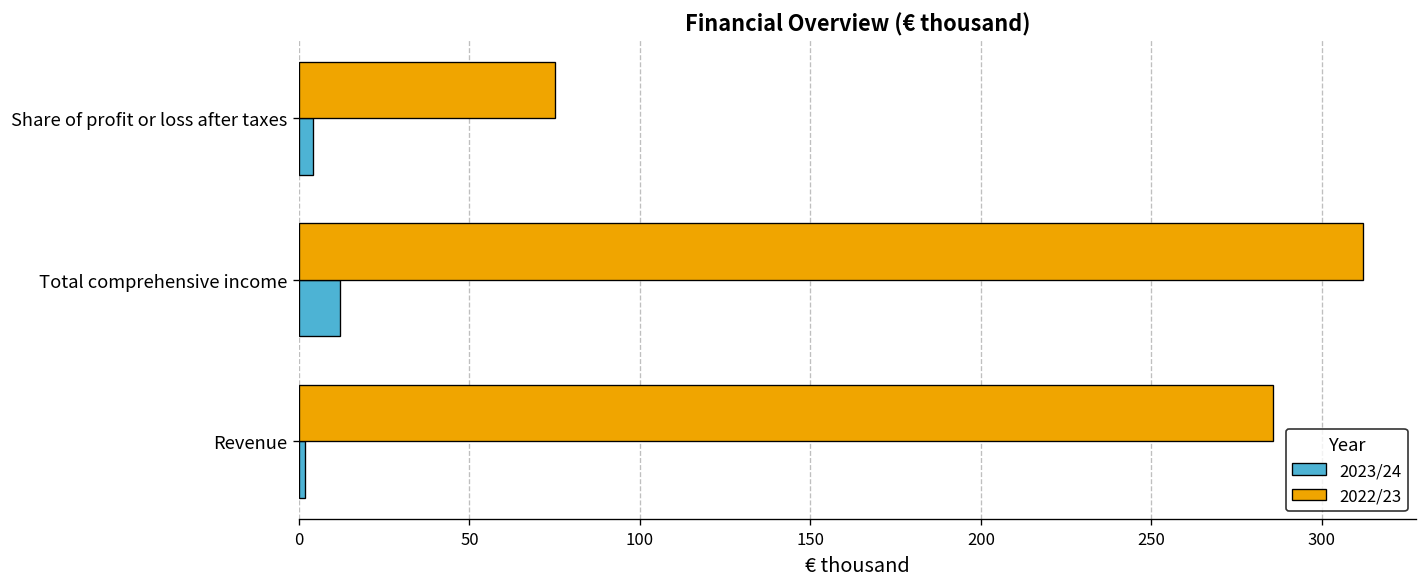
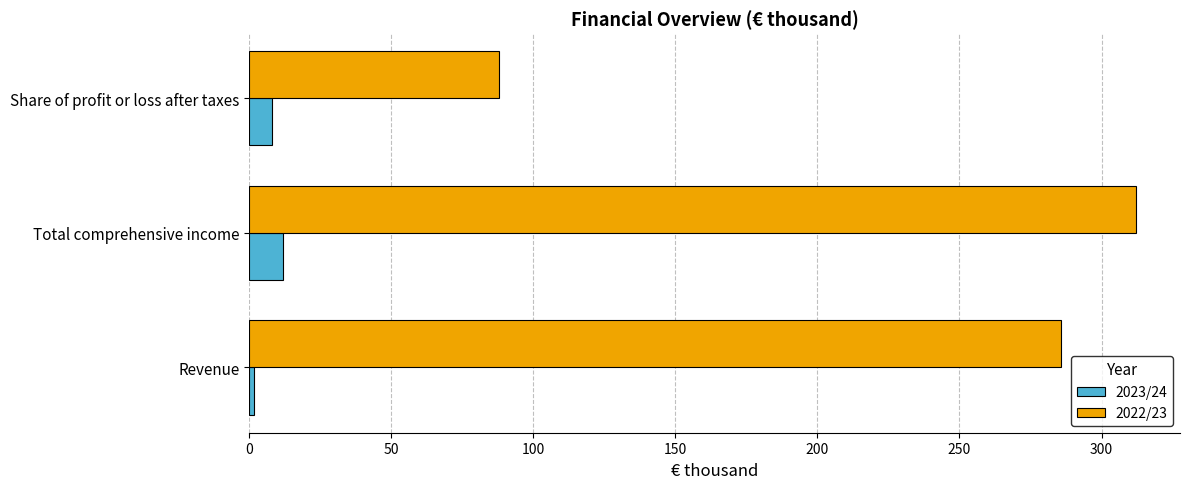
2022/23, Share of profit or loss after taxes: 75 -> 88
2023/24, Share of profit or loss after taxes: 4 -> 8
